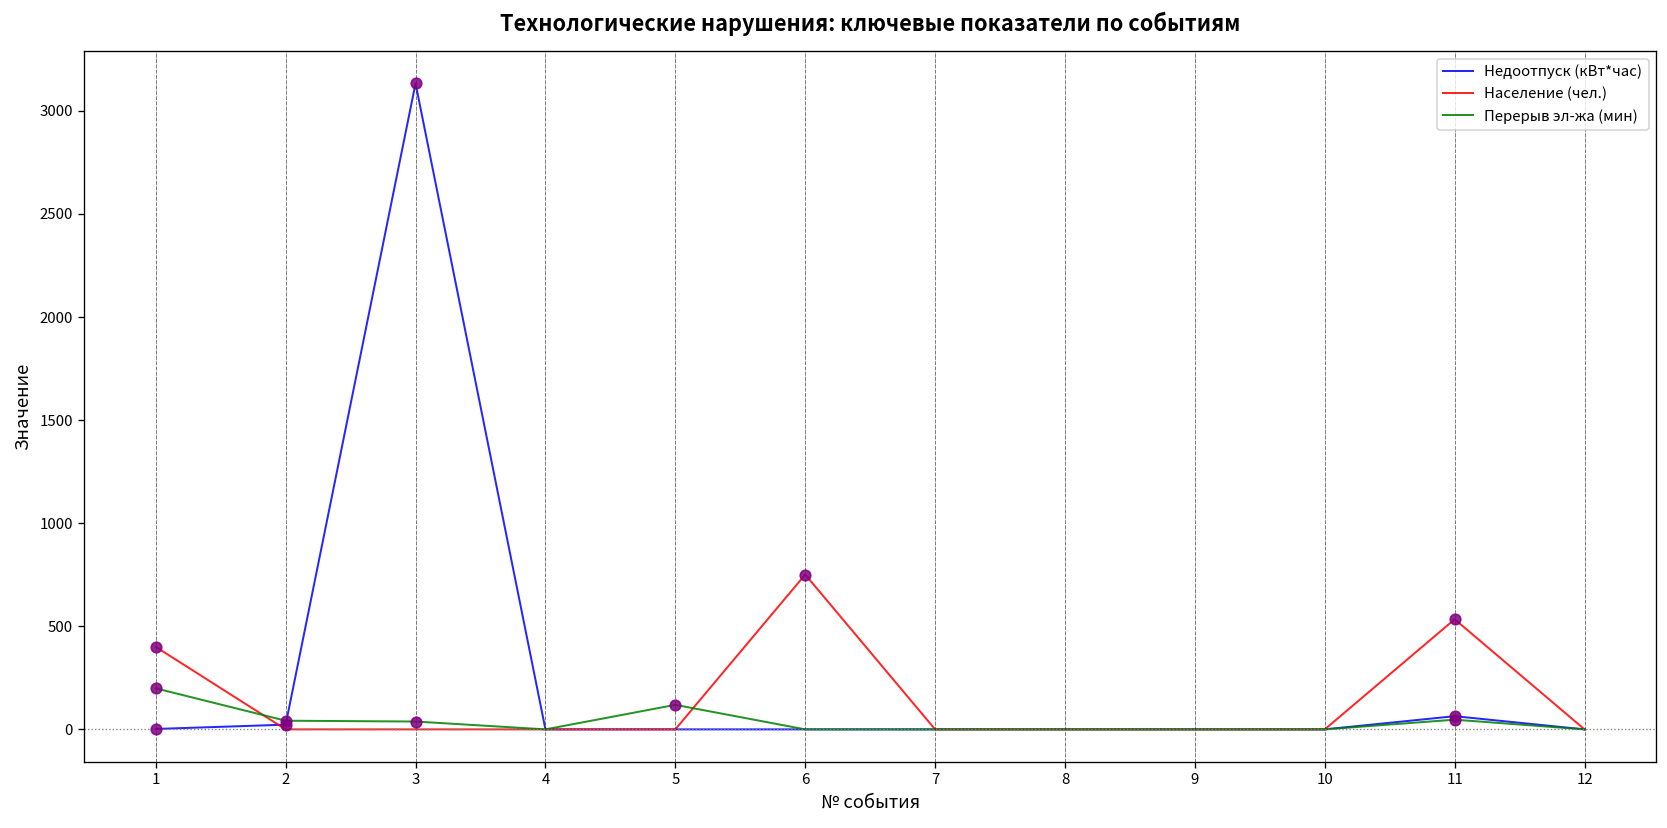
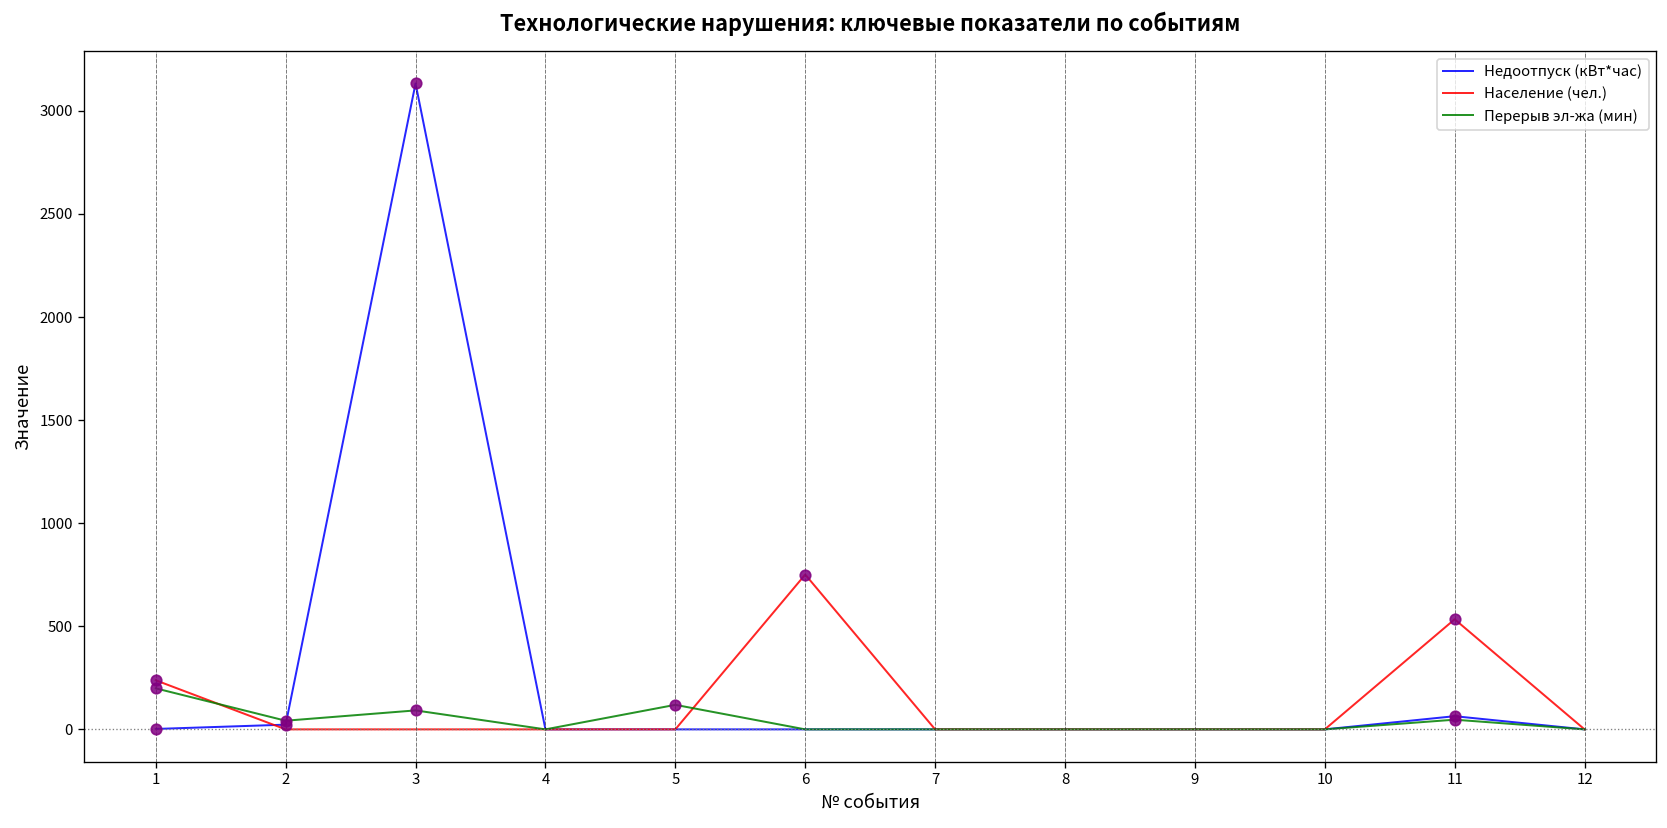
Население (чел.), 1: 400 -> 240
Перерыв эл-жа (мин), 3: 40 -> 90
